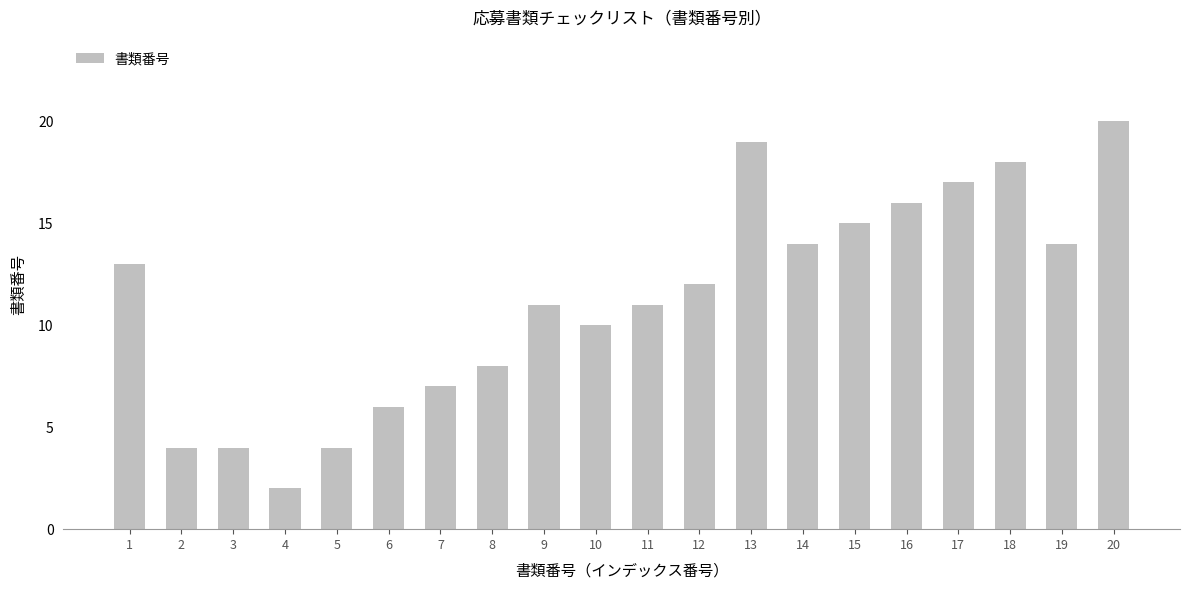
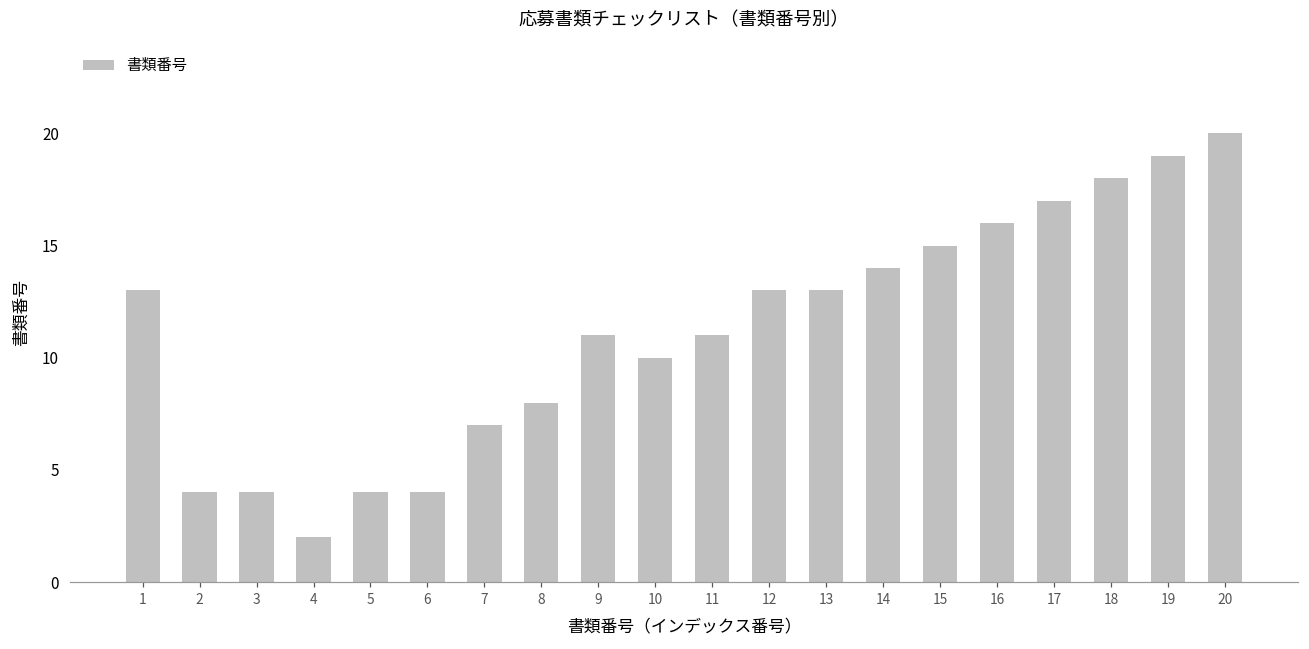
6: 6 -> 4
12: 12 -> 13
13: 19 -> 13
19: 14 -> 19
